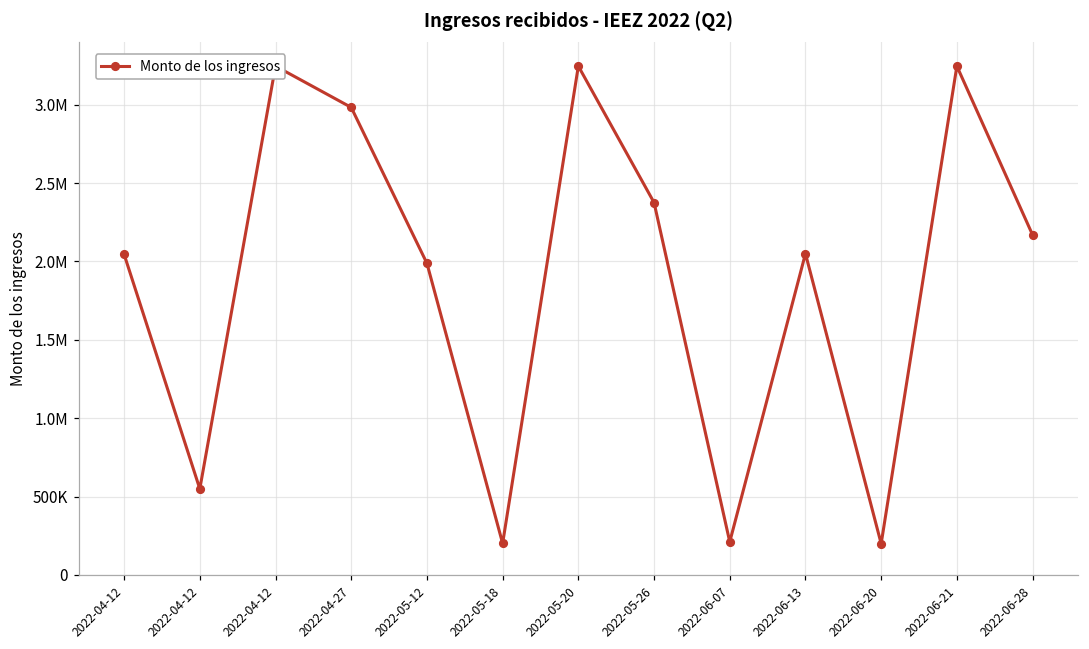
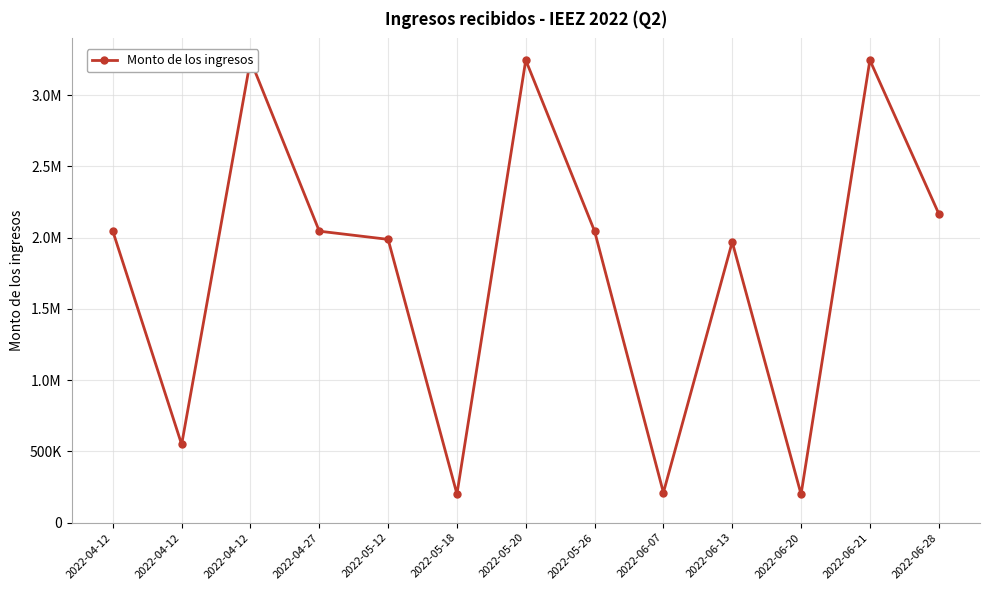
2022-04-27: 2980000 -> 2050000
2022-05-26: 2380000 -> 2050000
2022-06-13: 2050000 -> 1970000
